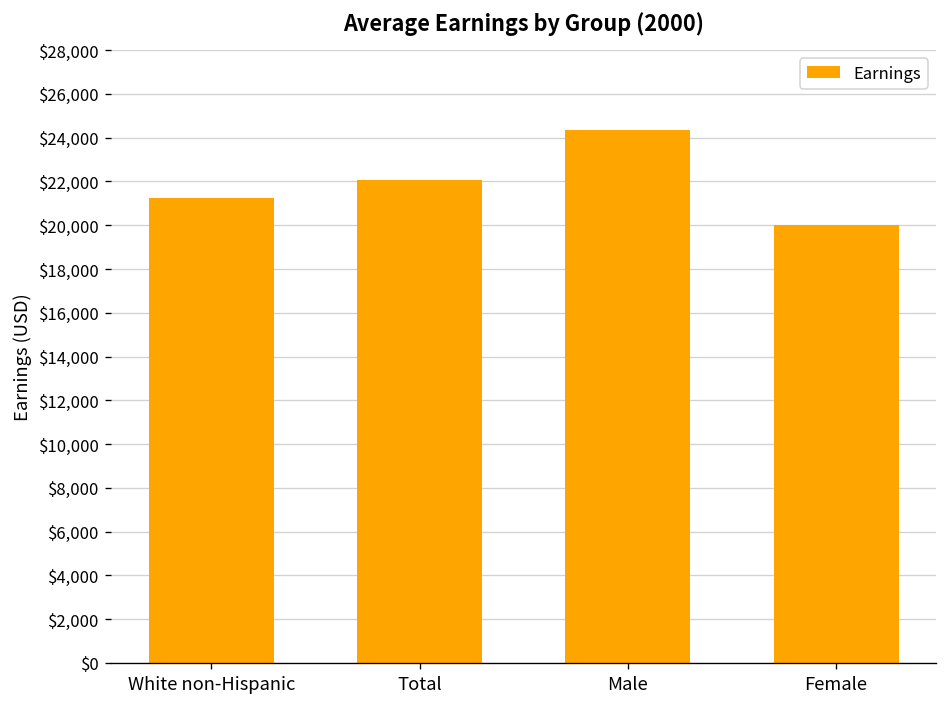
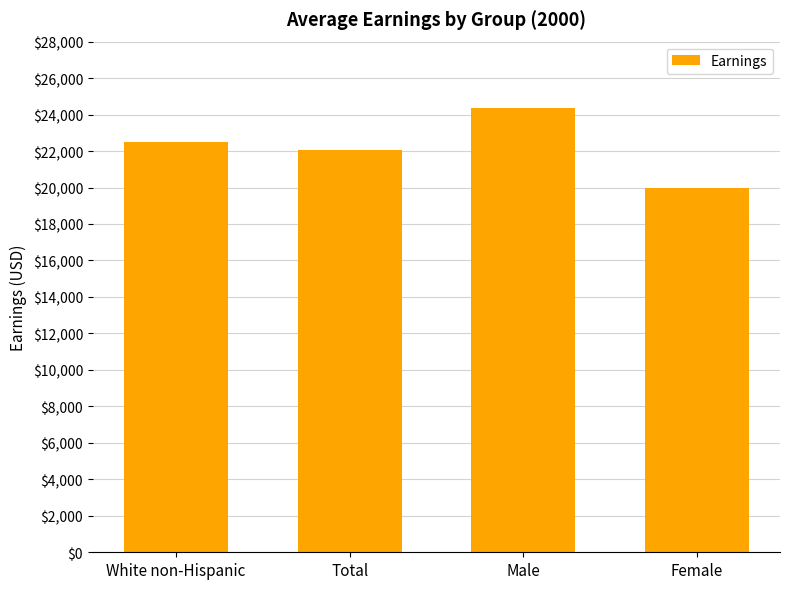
White non-Hispanic: $21,200 -> $22,500
